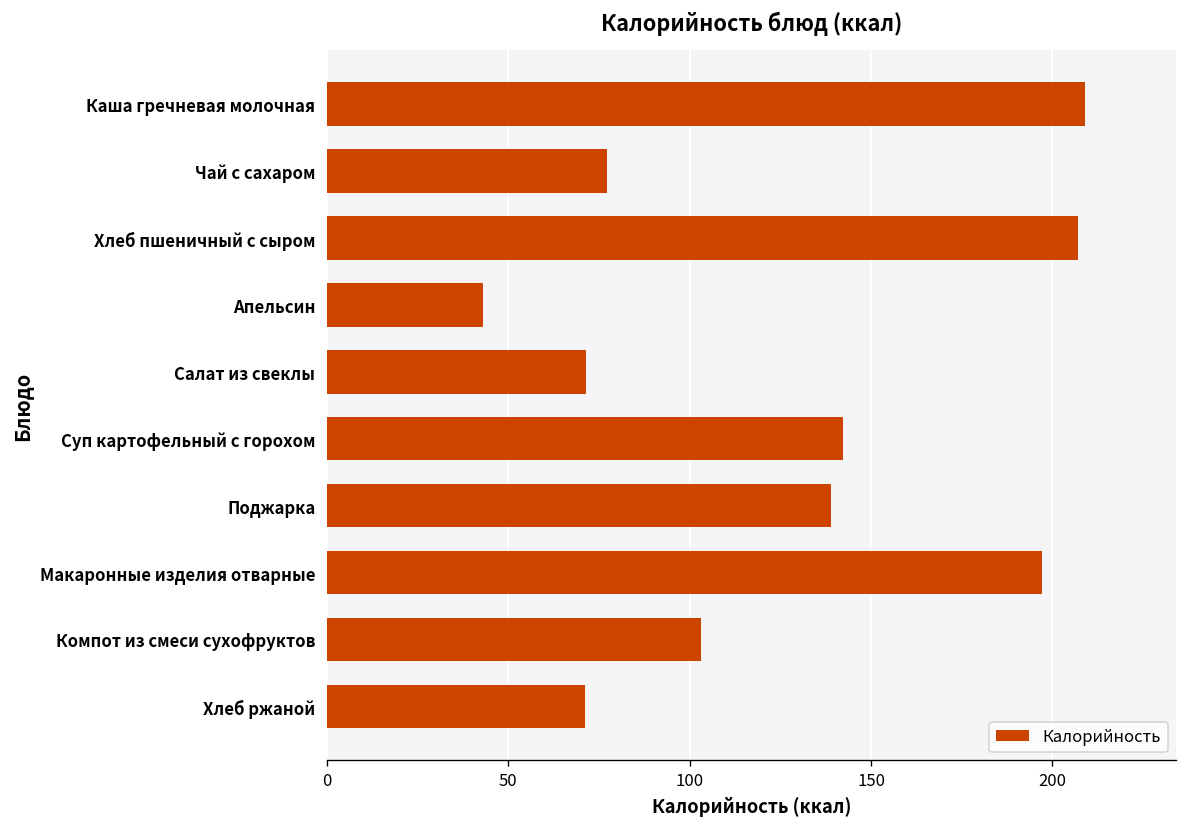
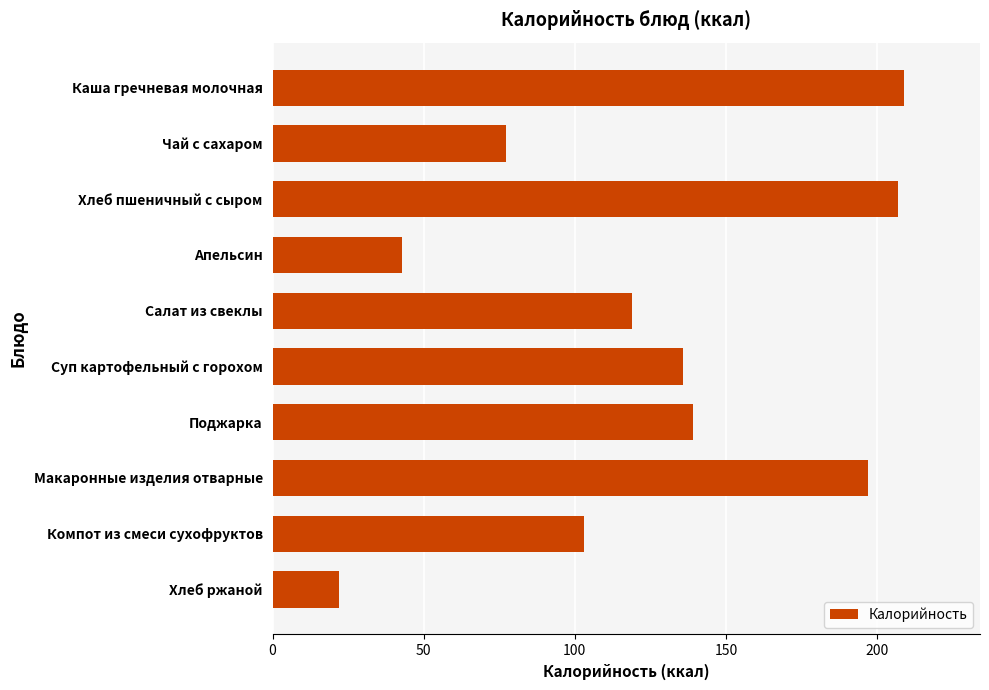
Салат из свеклы: 71 -> 119
Суп картофельный с горохом: 142 -> 136
Хлеб ржаной: 71 -> 22
